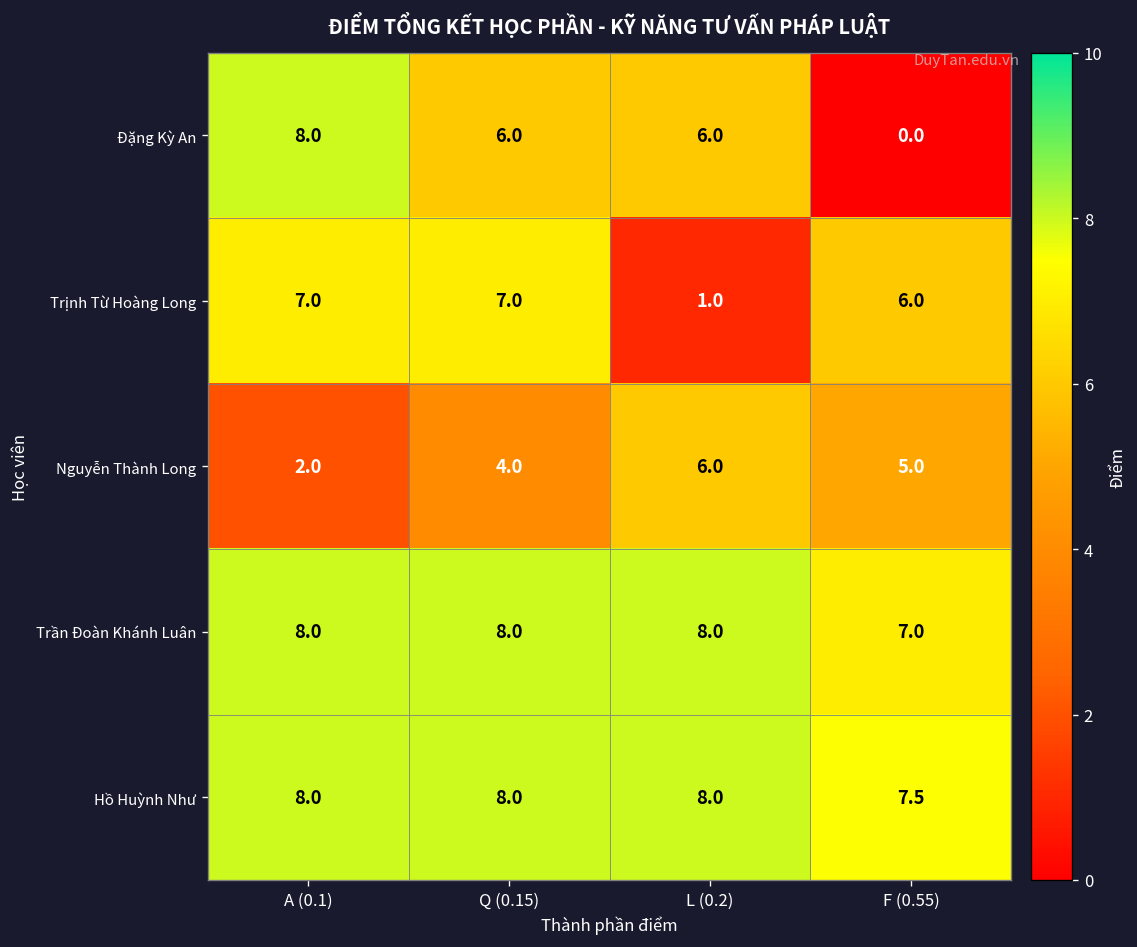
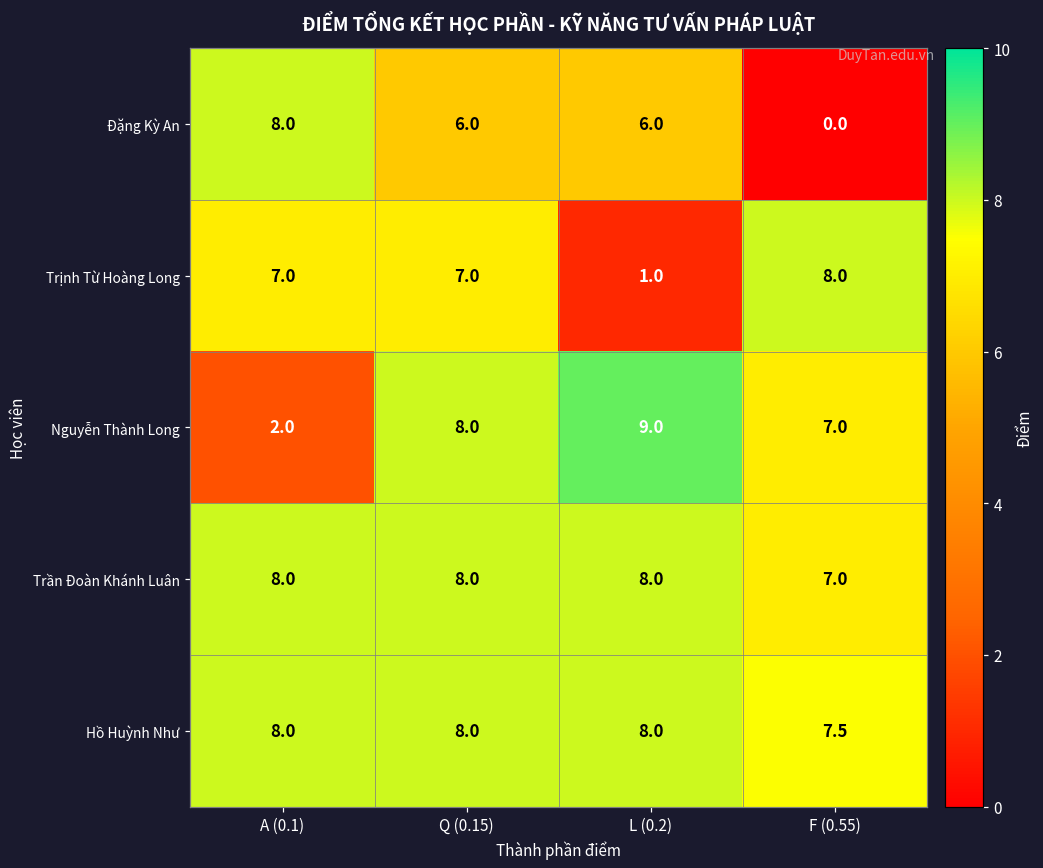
Trịnh Từ Hoàng Long, F (0.55): 6.0 -> 8.0
Nguyễn Thành Long, Q (0.15): 4.0 -> 8.0
Nguyễn Thành Long, L (0.2): 6.0 -> 9.0
Nguyễn Thành Long, F (0.55): 5.0 -> 7.0
